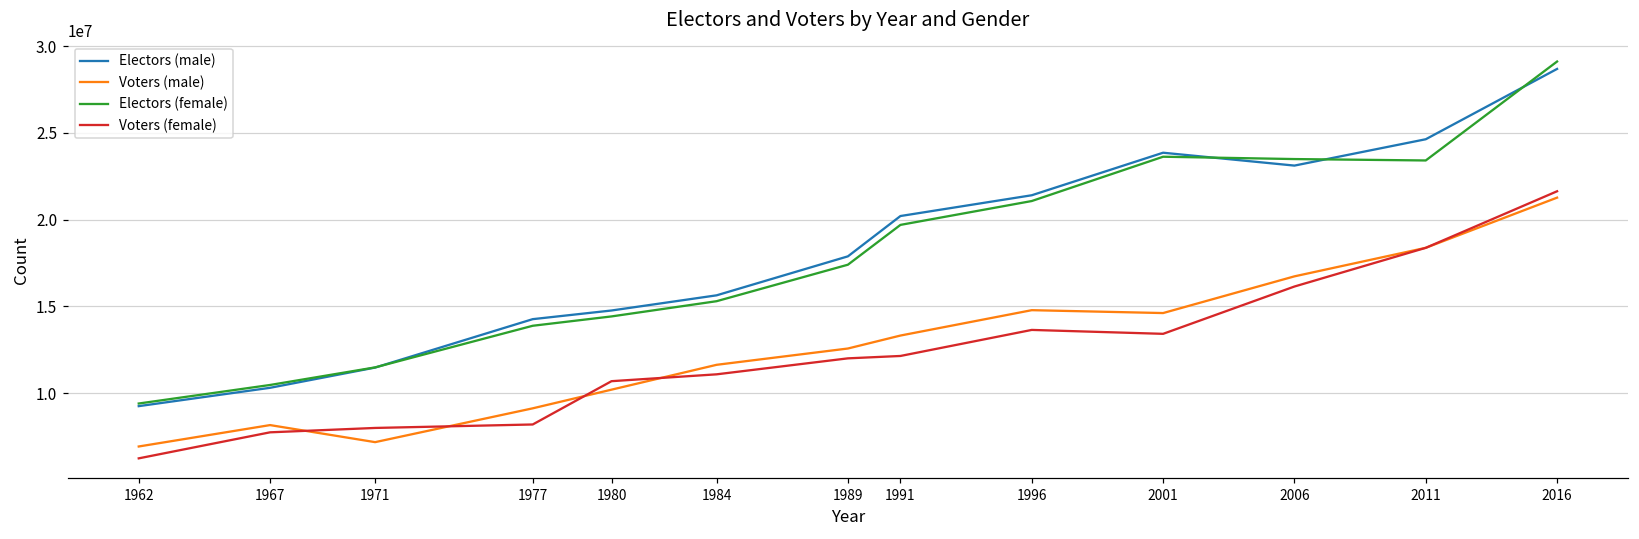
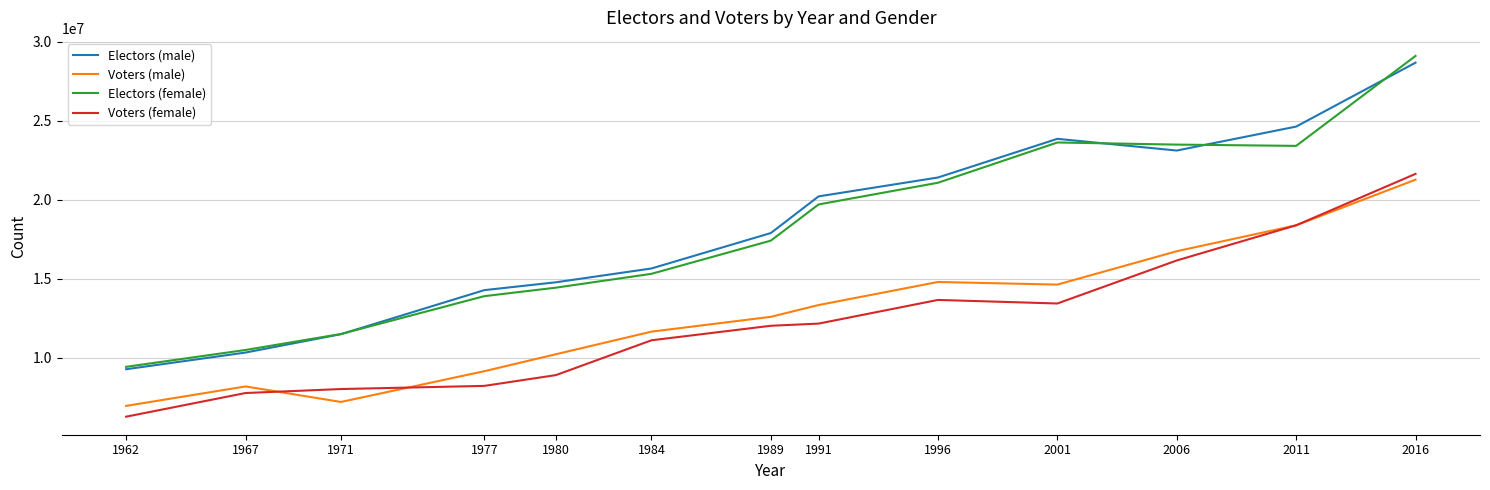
Voters (female), 1980: 10700000 -> 8900000
